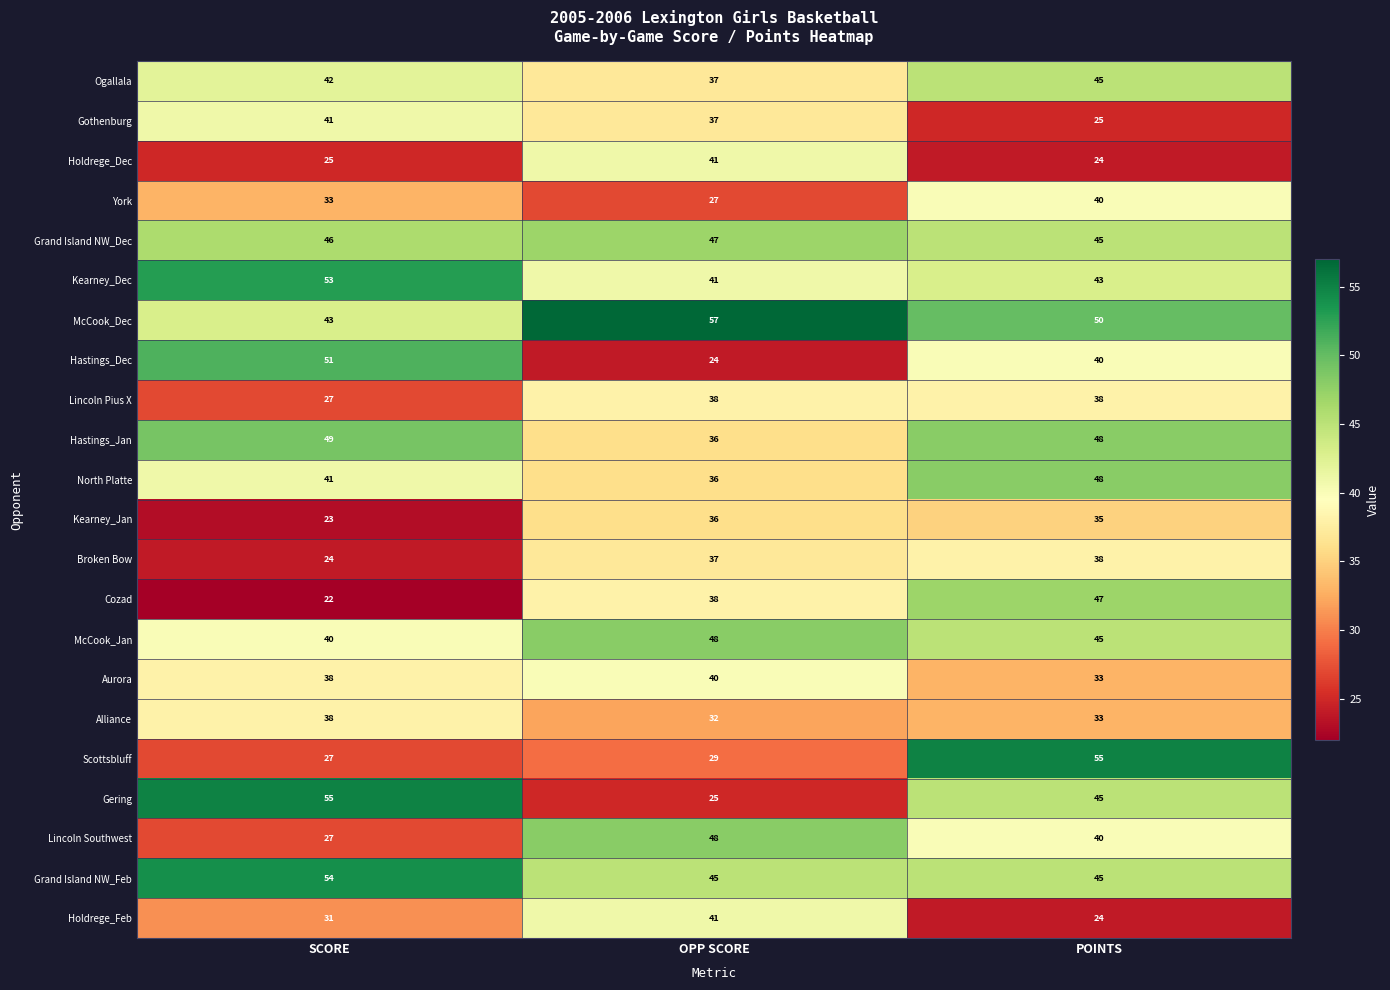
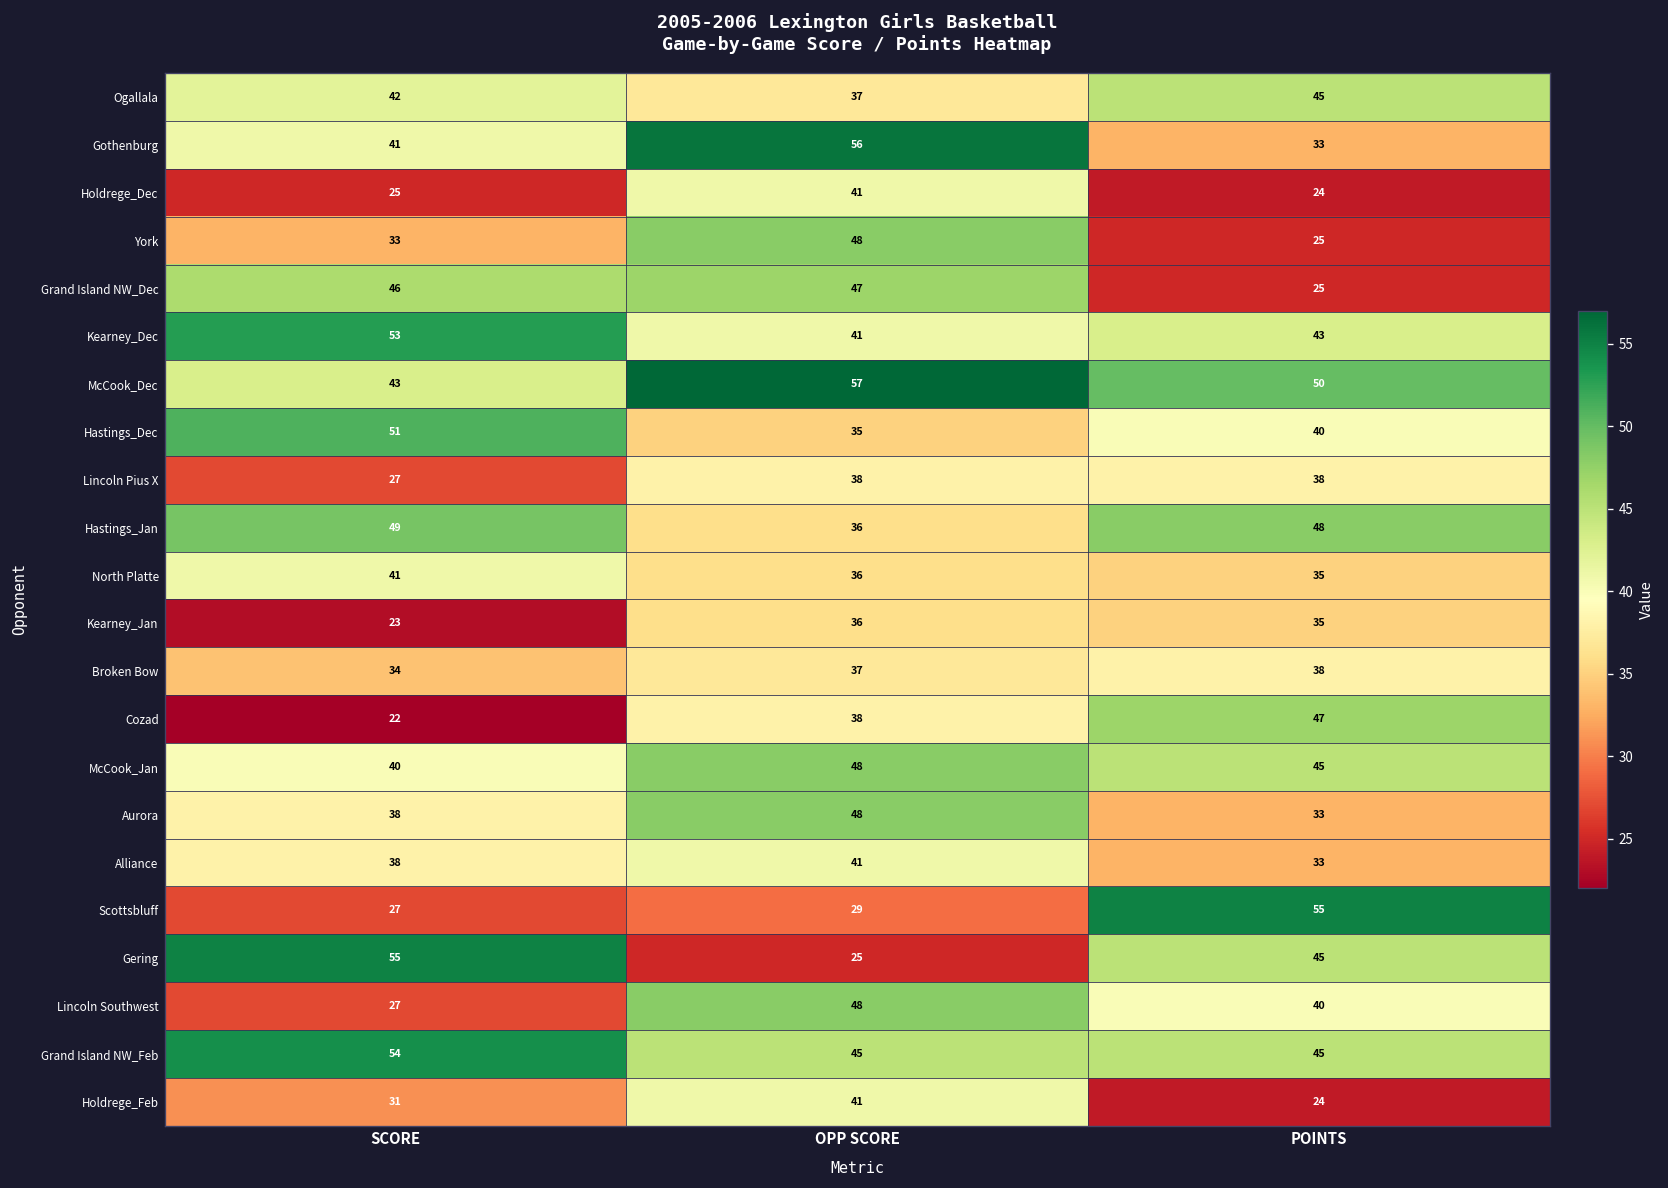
Gothenburg, OPP SCORE: 37 -> 56
Gothenburg, POINTS: 25 -> 33
York, OPP SCORE: 27 -> 48
York, POINTS: 40 -> 25
Grand Island NW_Dec, POINTS: 45 -> 25
Hastings_Dec, OPP SCORE: 24 -> 35
North Platte, POINTS: 48 -> 35
Broken Bow, SCORE: 24 -> 34
Aurora, OPP SCORE: 40 -> 48
Alliance, OPP SCORE: 32 -> 41
